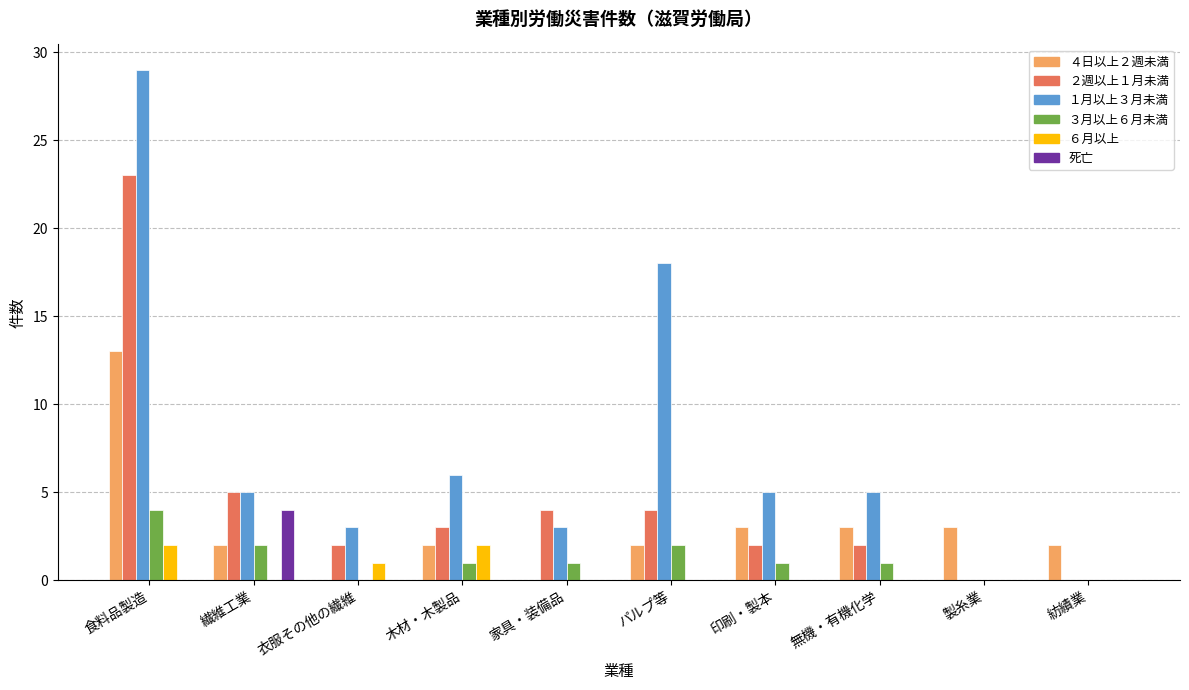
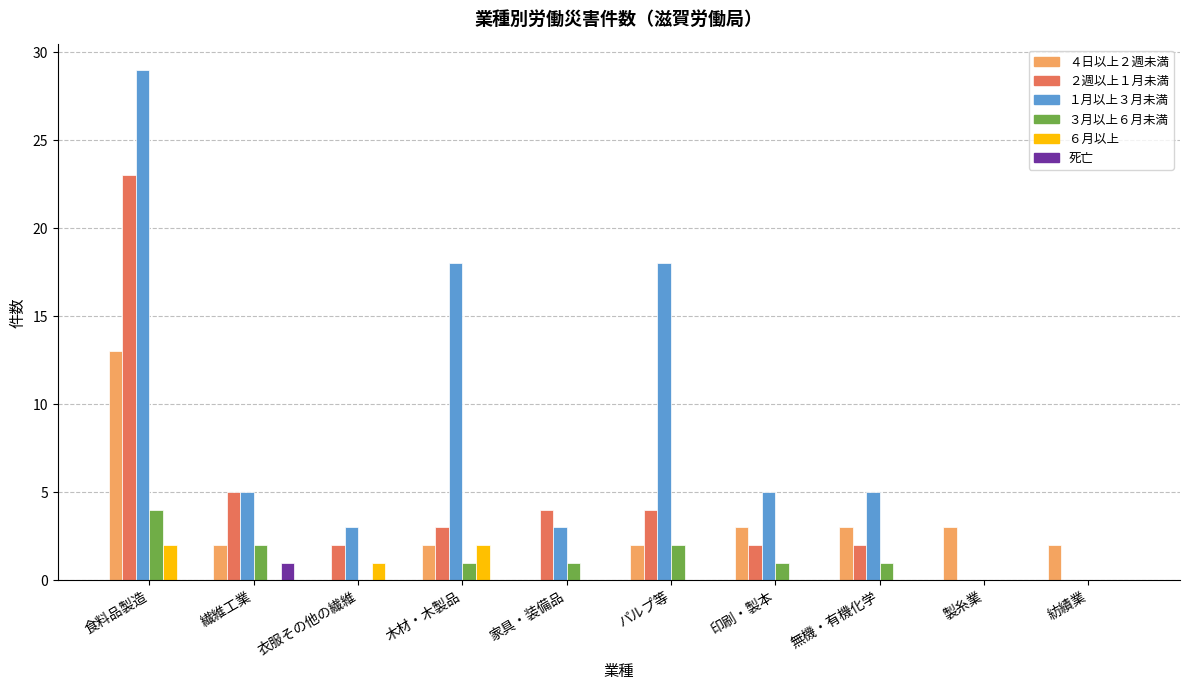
死亡, 繊維工業: 4 -> 1
１月以上３月未満, 木材・木製品: 6 -> 18
